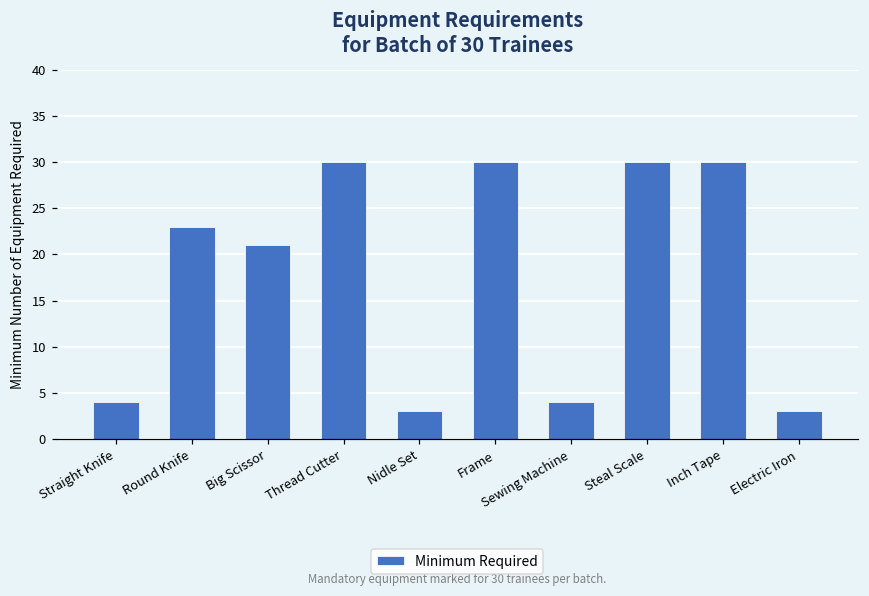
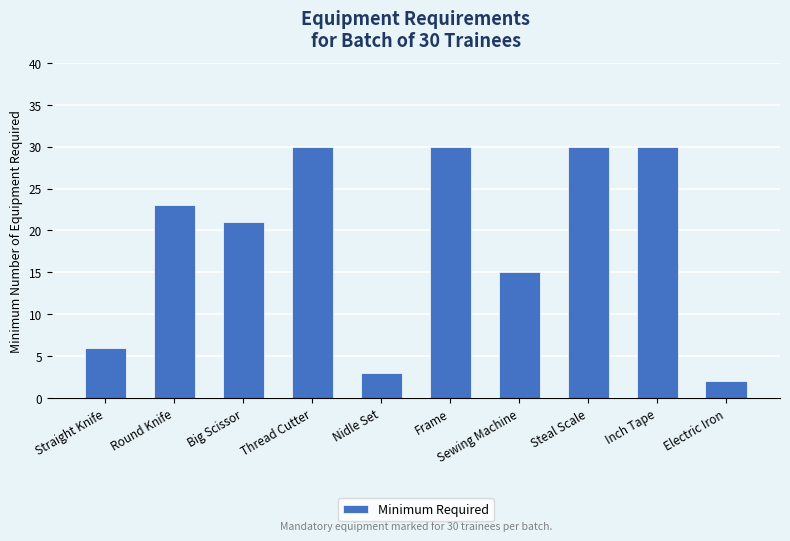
Straight Knife: 4 -> 6
Sewing Machine: 4 -> 15
Electric Iron: 3 -> 2
